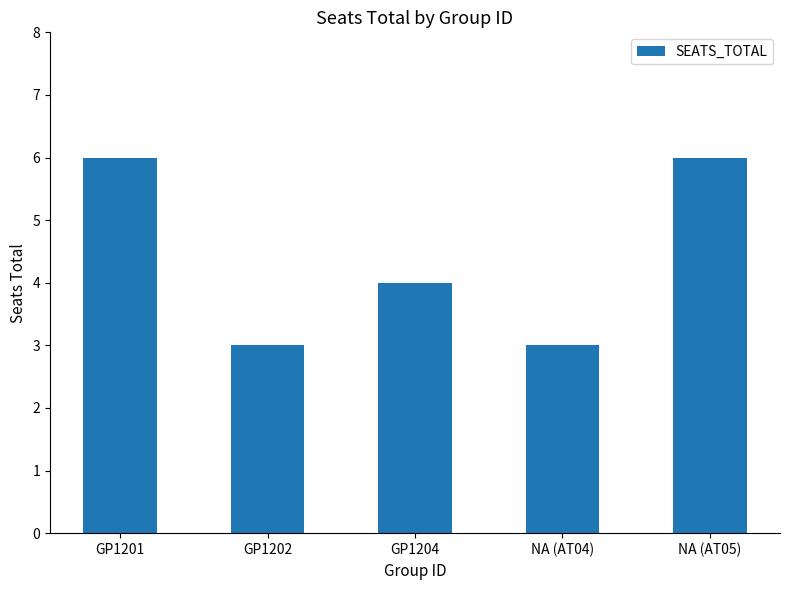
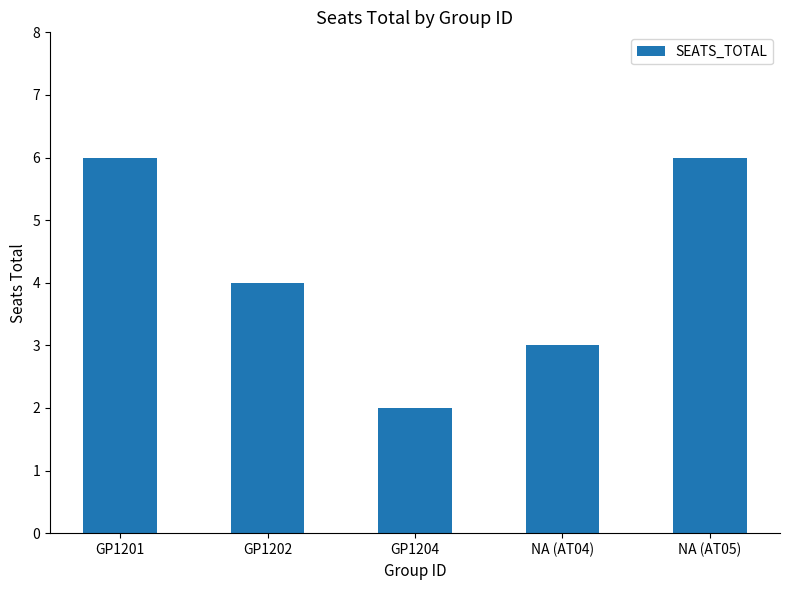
GP1202: 3 -> 4
GP1204: 4 -> 2
